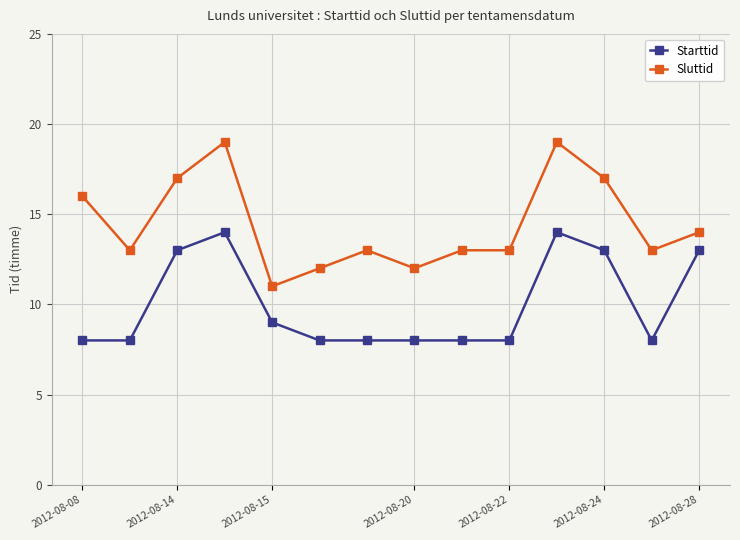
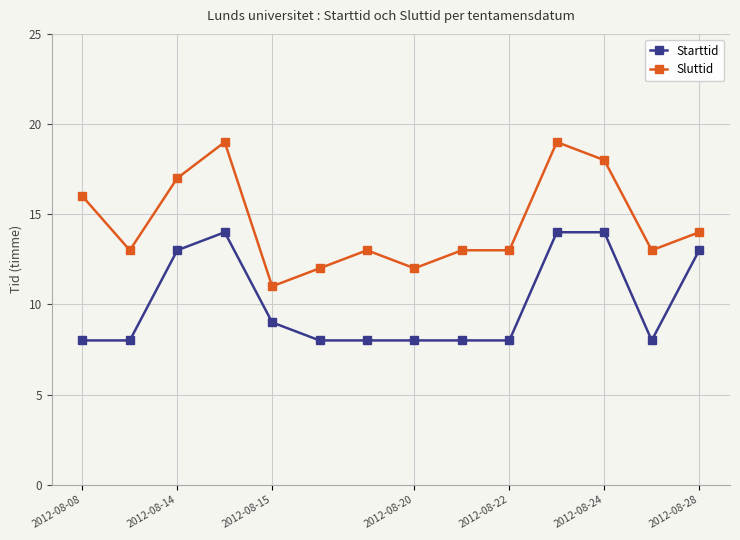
Starttid, 2012-08-24: 13 -> 14
Sluttid, 2012-08-24: 17 -> 18
